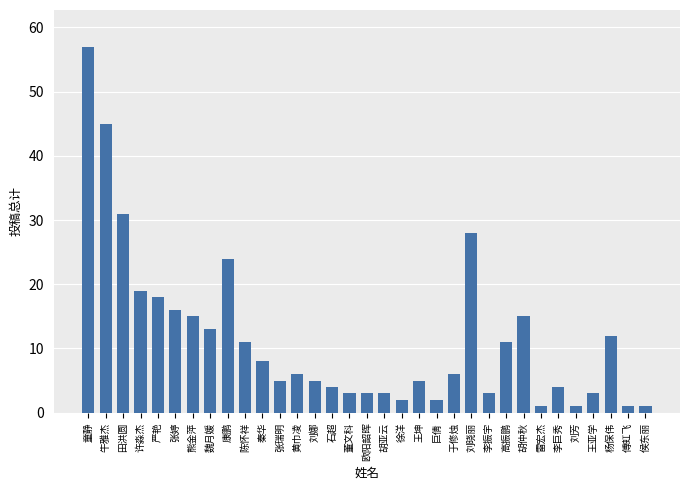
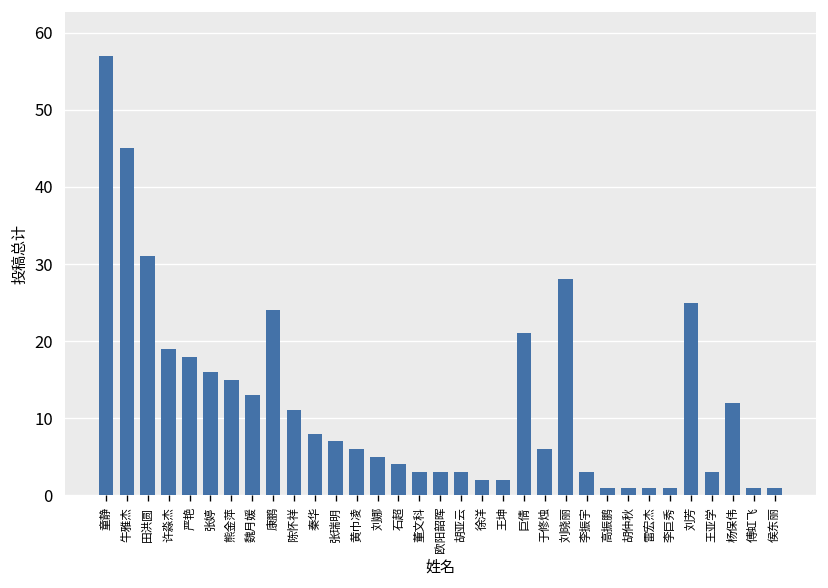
张瑞明: 5 -> 7
王坤: 5 -> 2
巨倩: 2 -> 21
高振鹏: 11 -> 1
胡仲秋: 15 -> 1
李巨秀: 4 -> 1
刘芳: 1 -> 25
